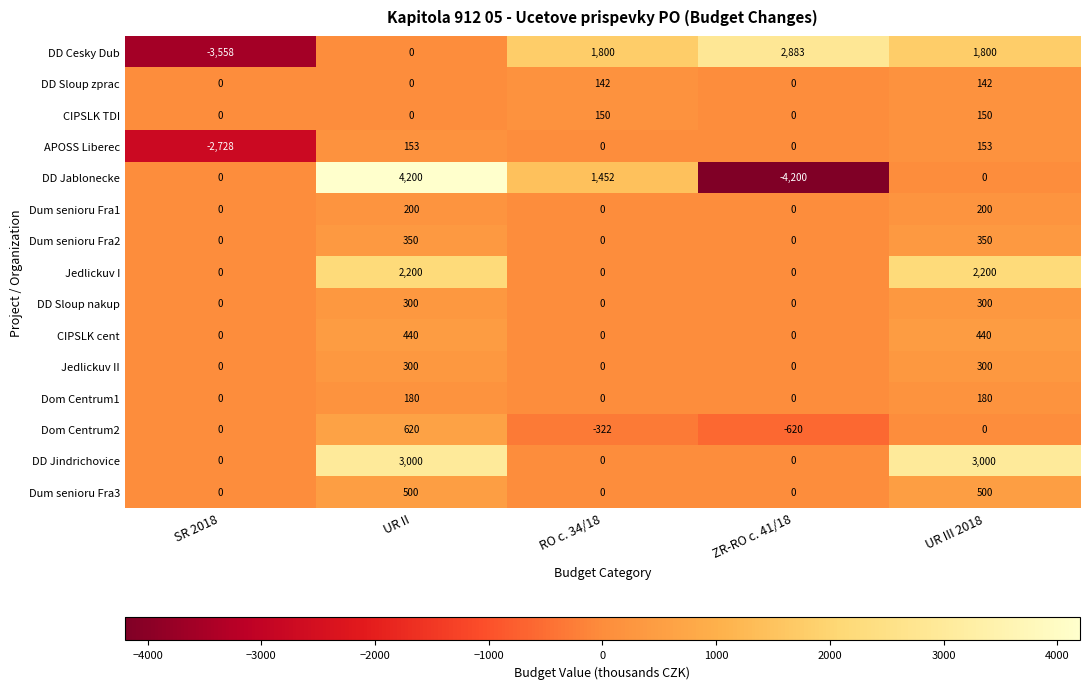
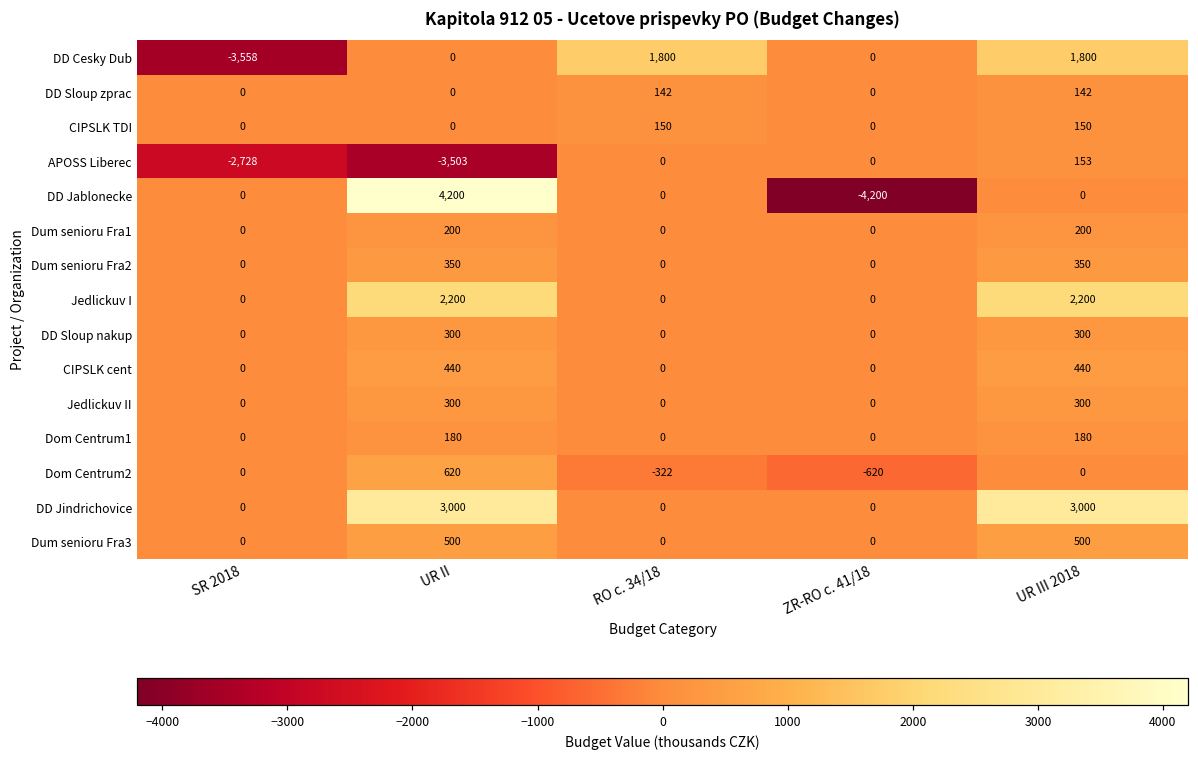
DD Cesky Dub, ZR-RO c. 41/18: 2,883 -> 0
APOSS Liberec, UR II: 153 -> -3,503
DD Jablonecke, RO c. 34/18: 1,452 -> 0
